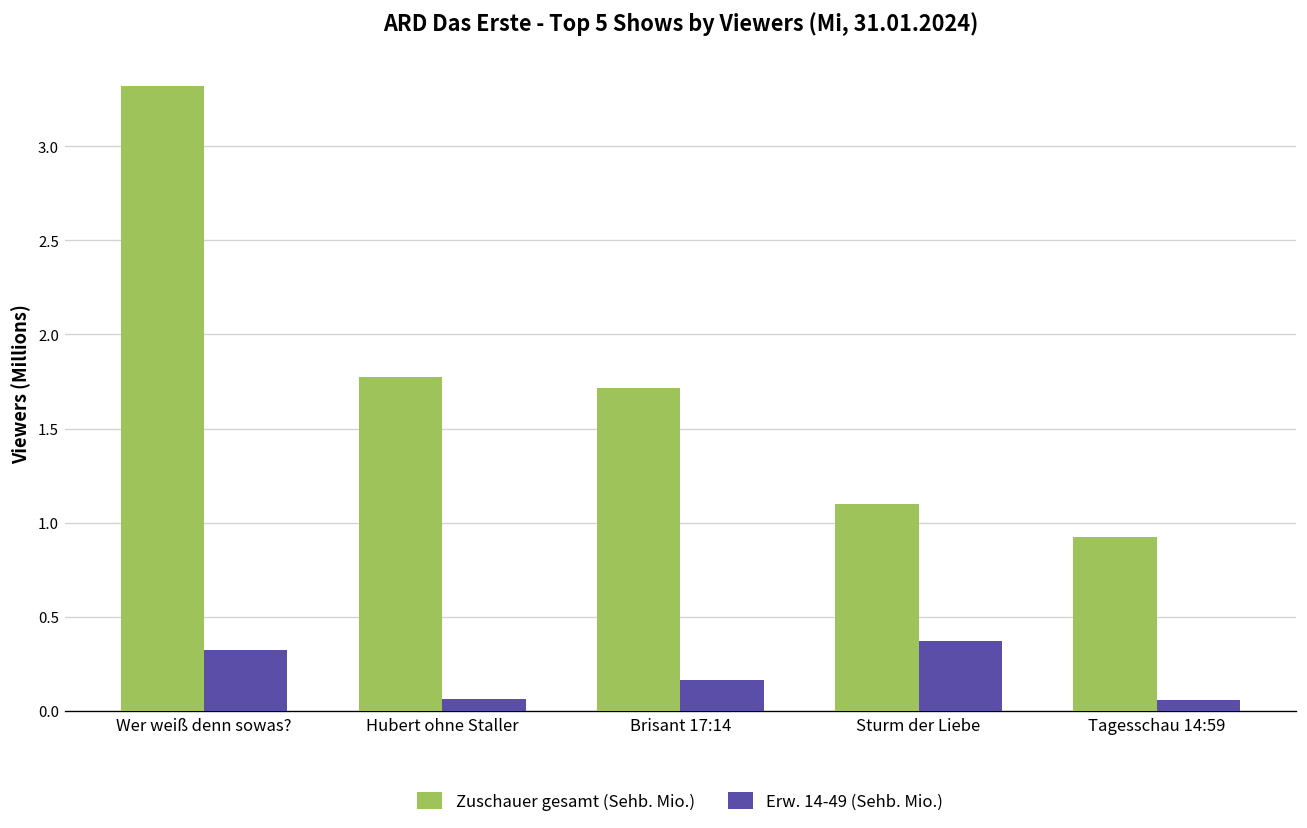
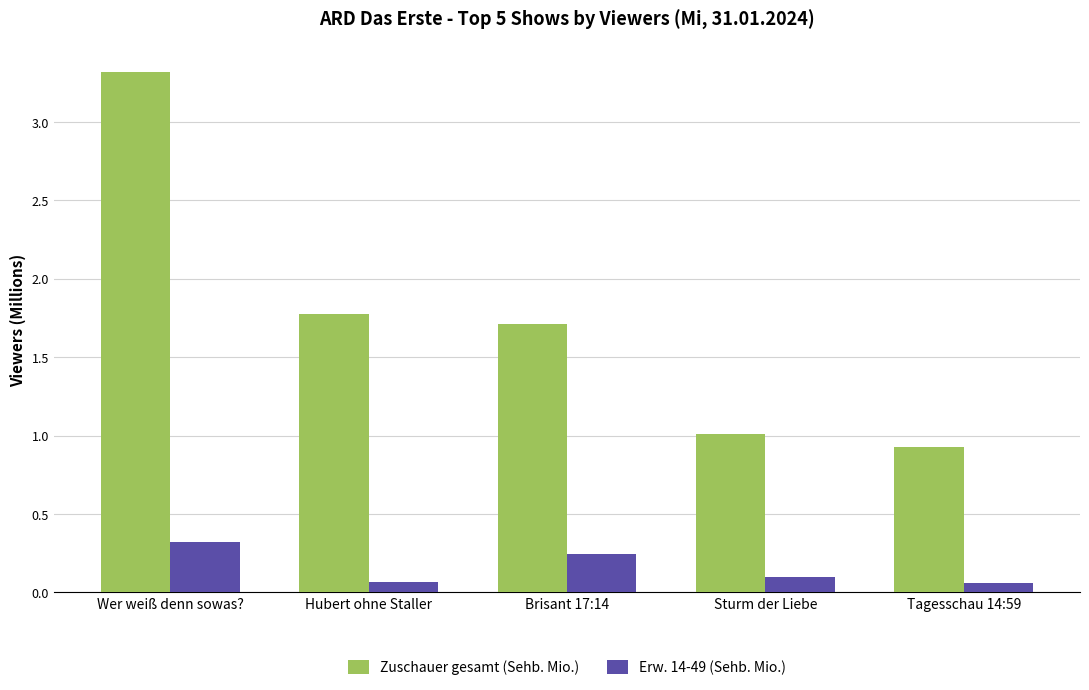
Erw. 14-49 (Sehb. Mio.), Brisant 17:14: 0.17 -> 0.25
Zuschauer gesamt (Sehb. Mio.), Sturm der Liebe: 1.10 -> 1.01
Erw. 14-49 (Sehb. Mio.), Sturm der Liebe: 0.37 -> 0.10
